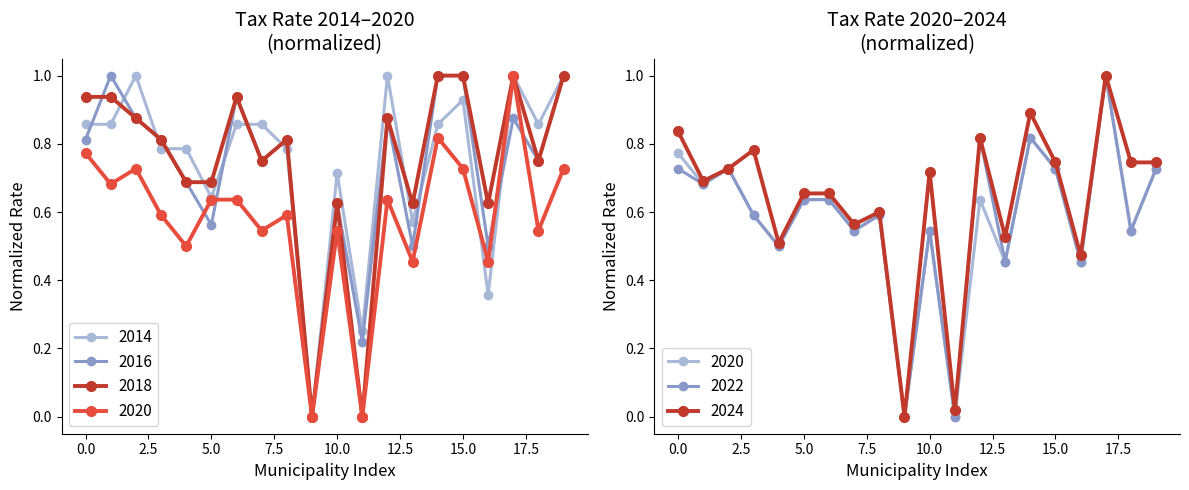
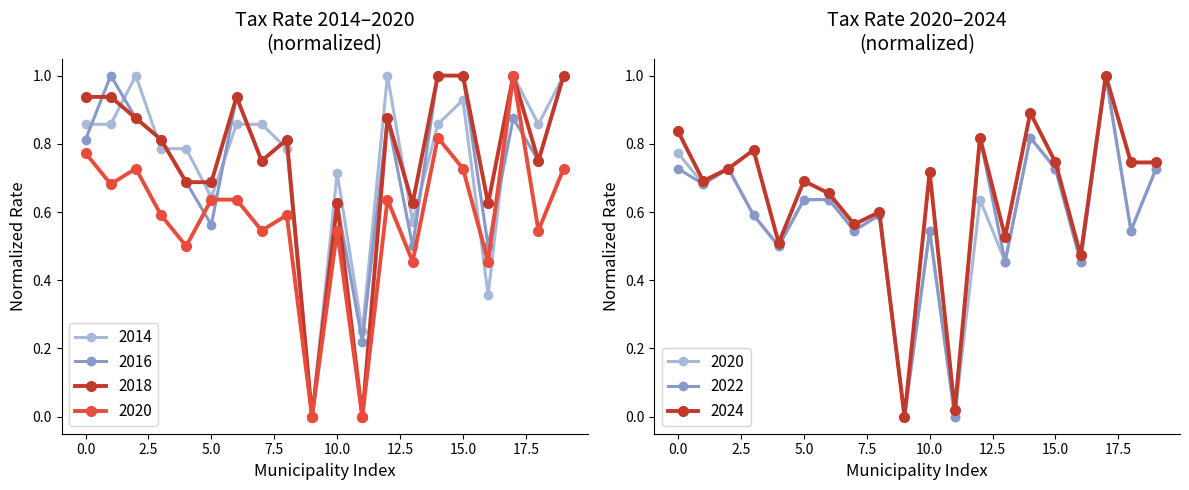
Tax Rate 2020–2024 (normalized), 2024, 5.0: 0.65 -> 0.69
